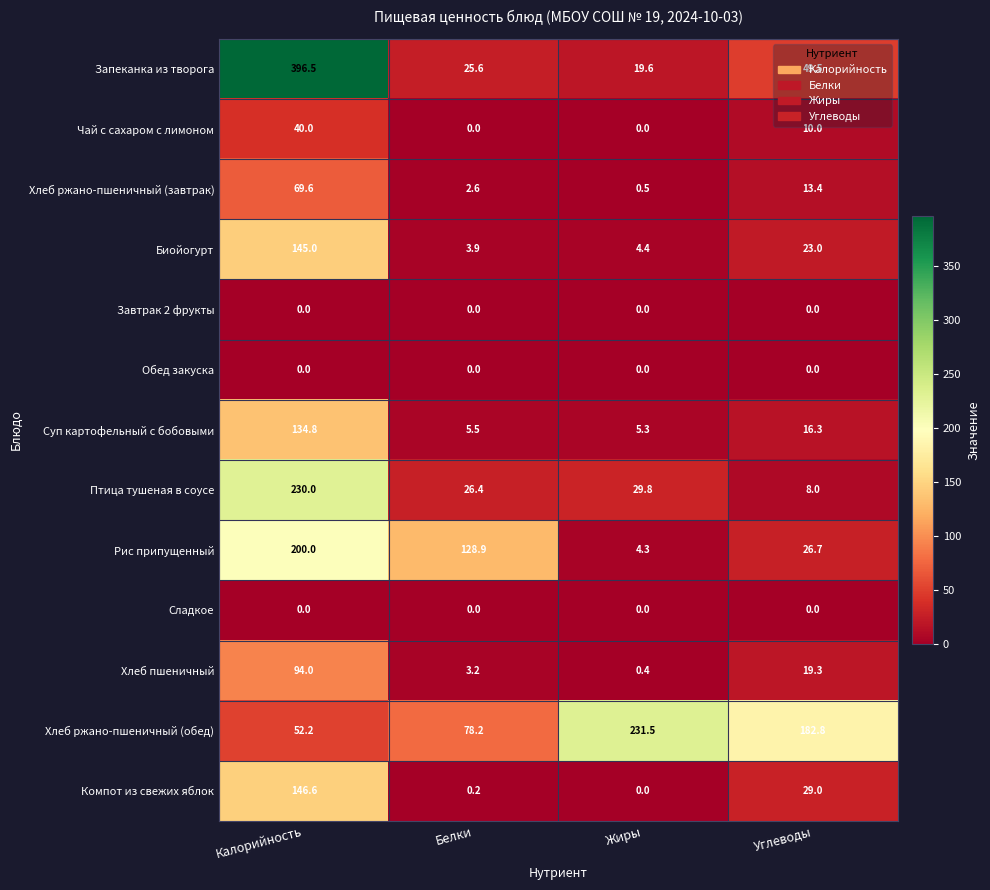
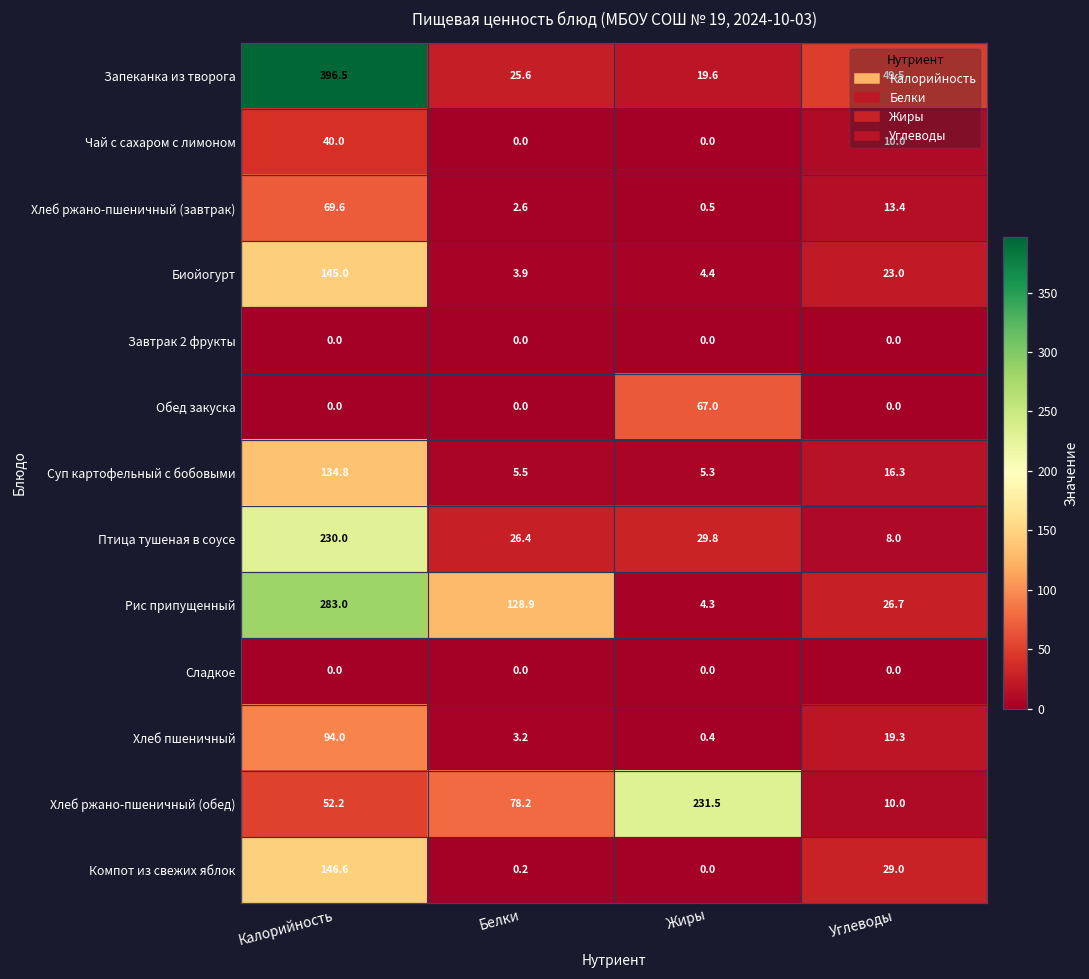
Обед закуска, Жиры: 0.0 -> 67.0
Рис припущенный, Калорийность: 200.0 -> 283.0
Хлеб ржано-пшеничный (обед), Углеводы: 182.8 -> 10.0
